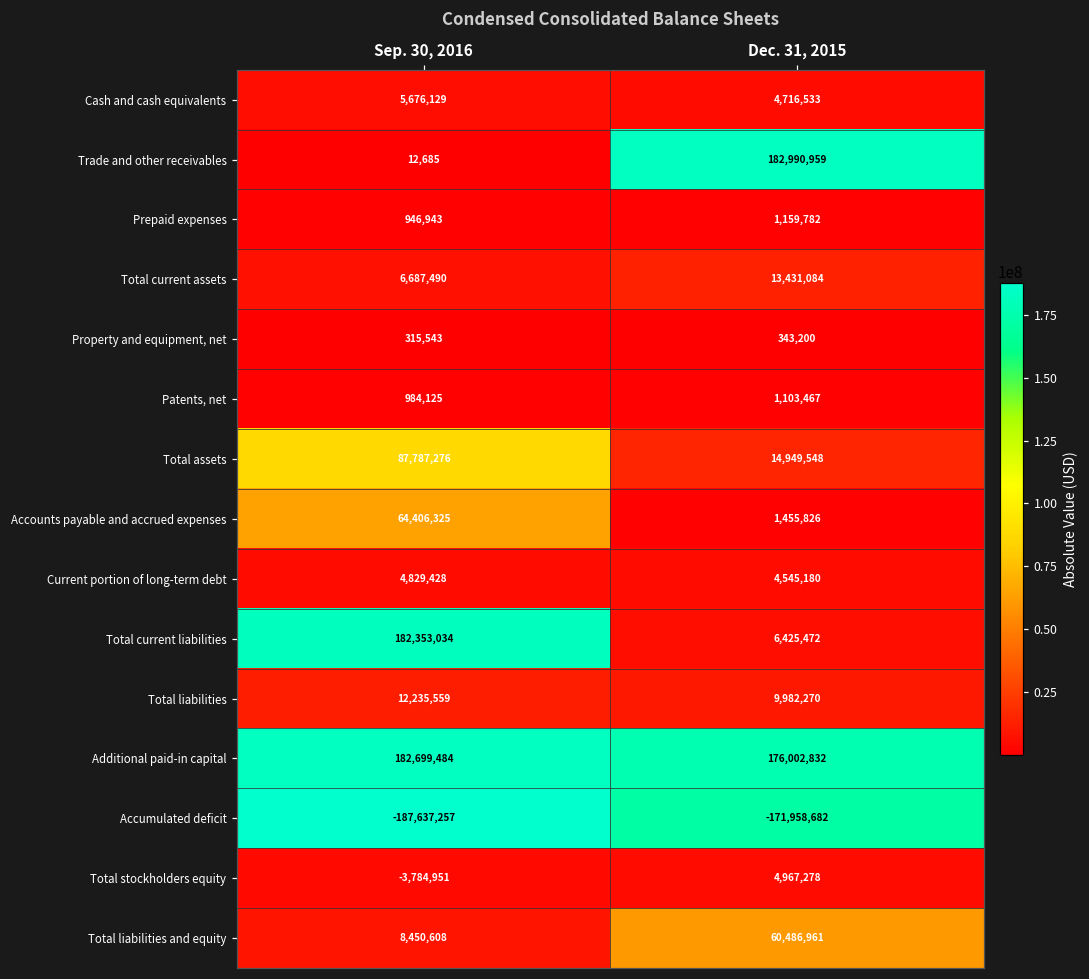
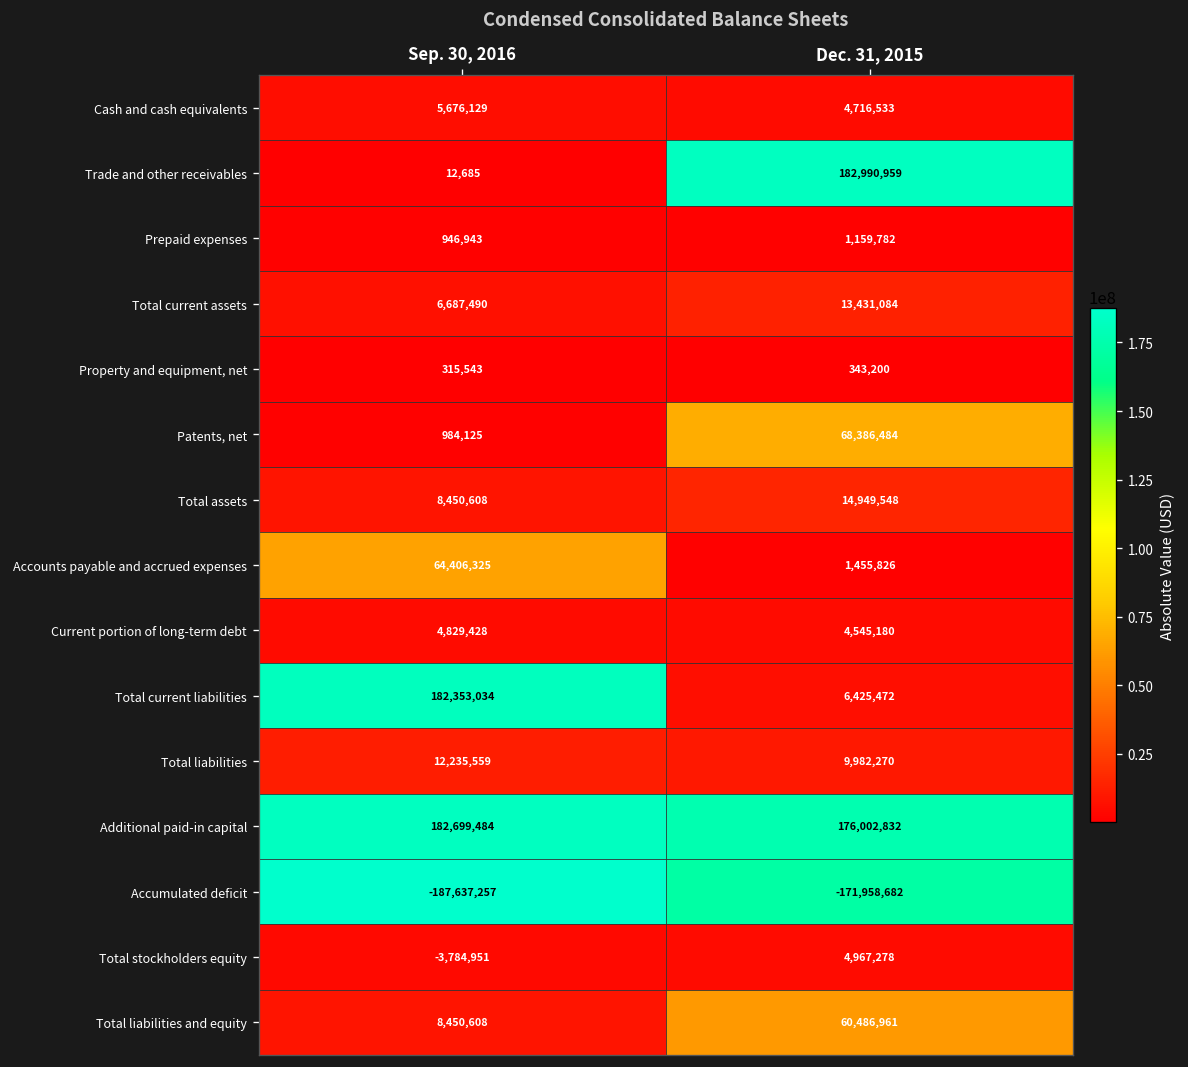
Patents, net, Dec. 31, 2015: 1,103,467 -> 68,386,484
Total assets, Sep. 30, 2016: 87,787,276 -> 8,450,608
